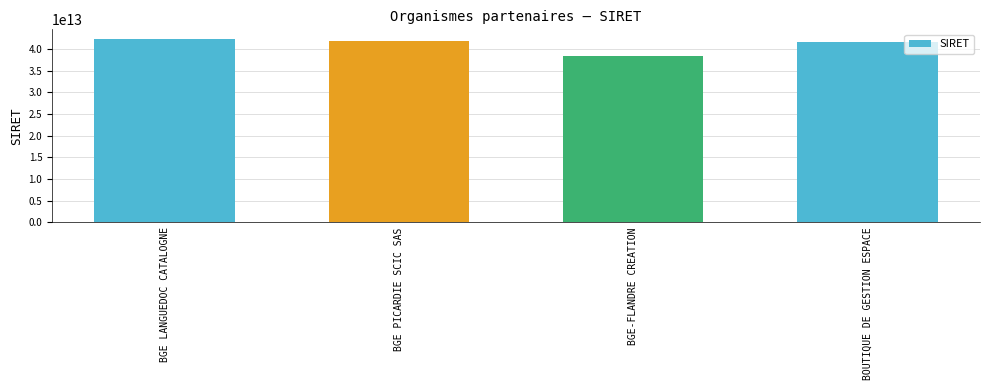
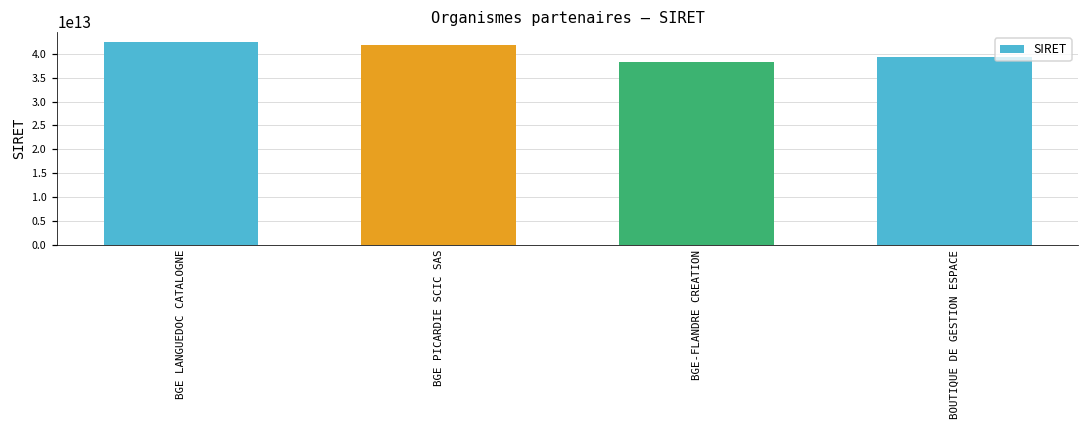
BOUTIQUE DE GESTION ESPACE: 42000000000000 -> 39000000000000
